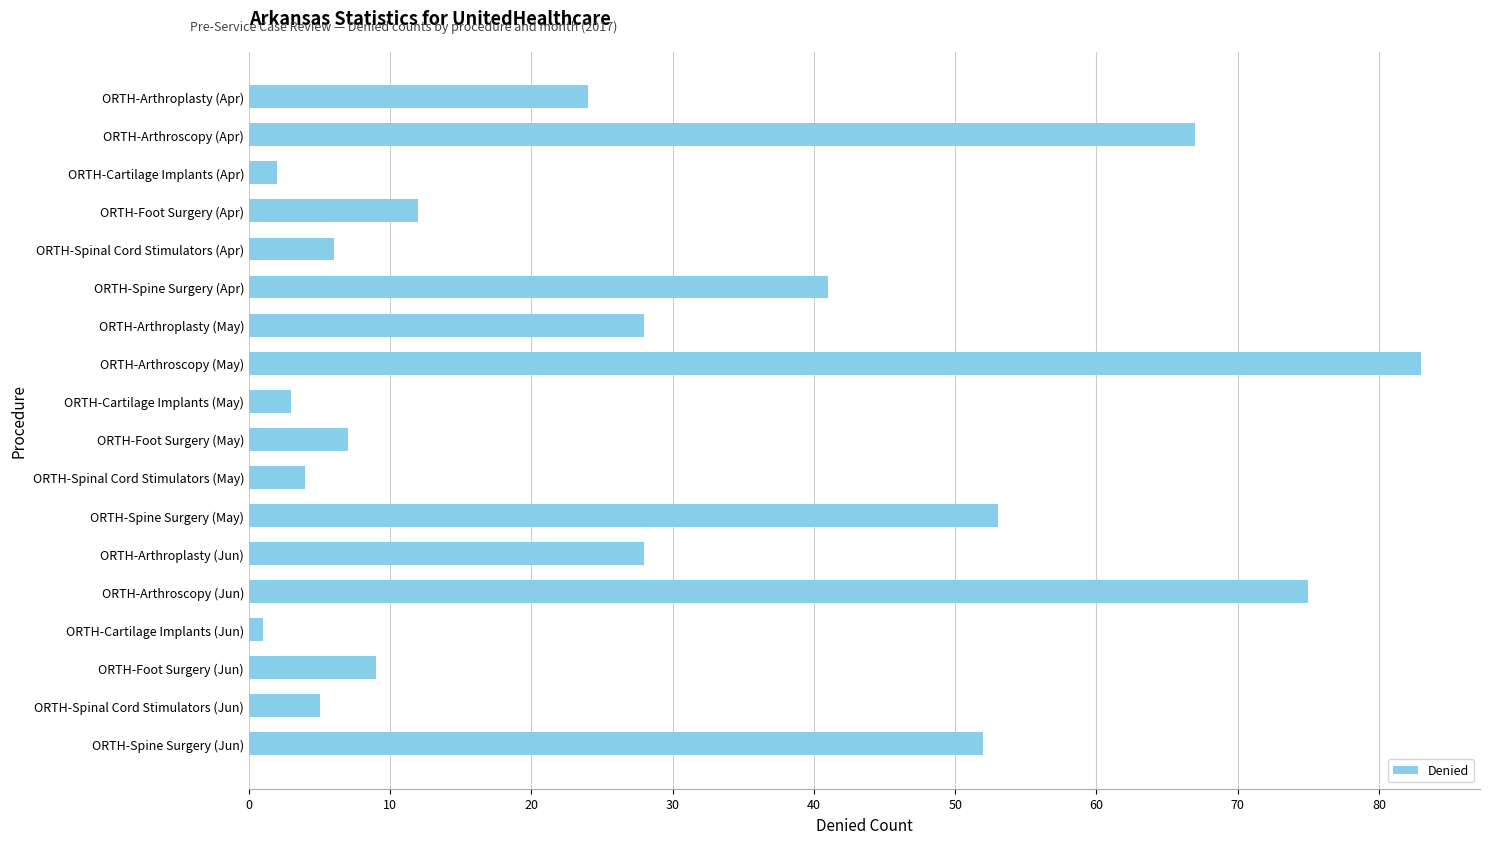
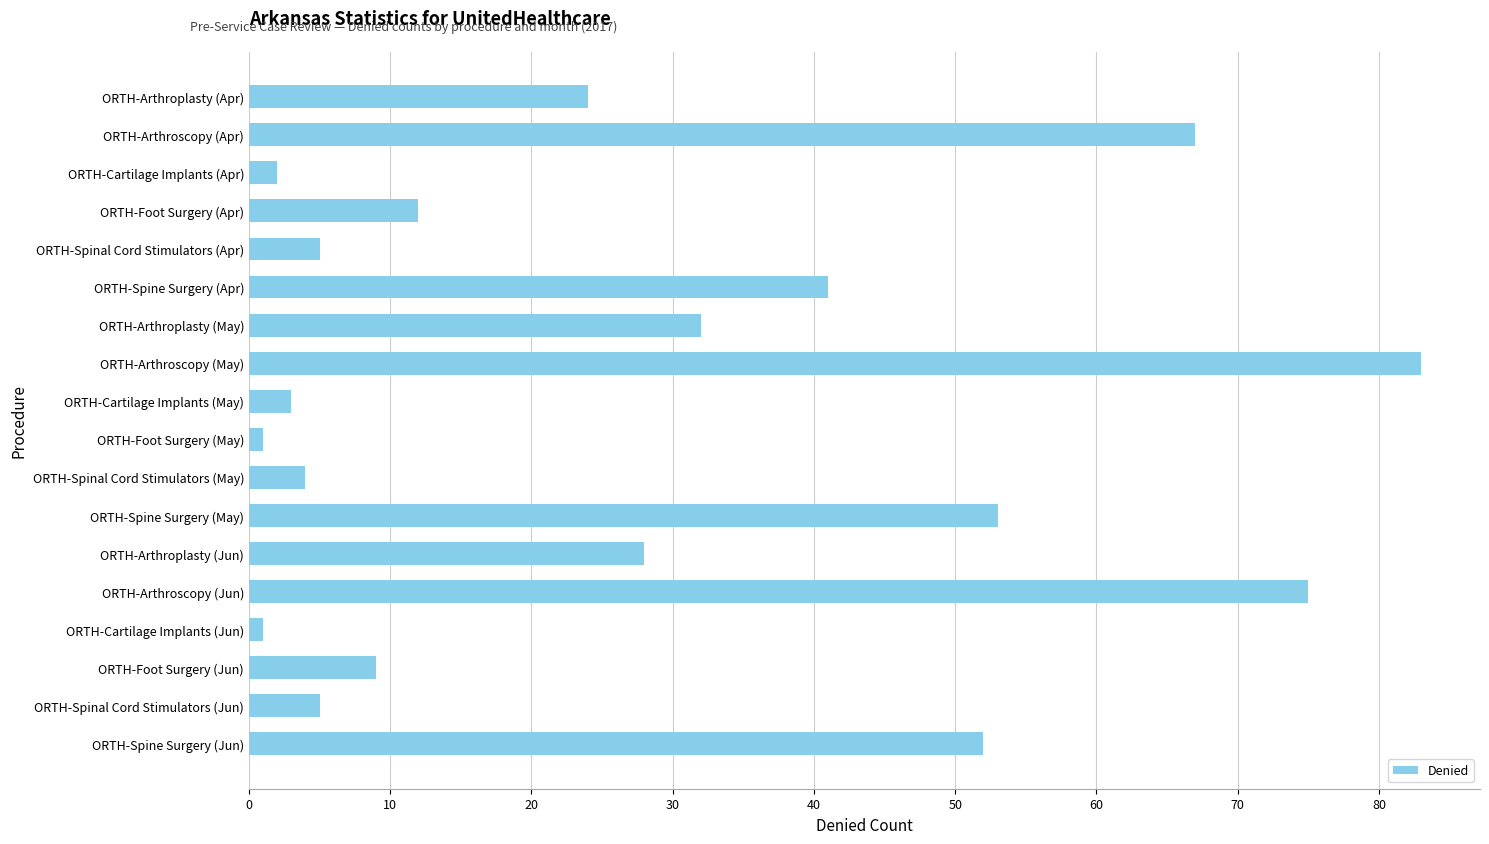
ORTH-Spinal Cord Stimulators (Apr): 6 -> 5
ORTH-Arthroplasty (May): 28 -> 32
ORTH-Foot Surgery (May): 7 -> 1
